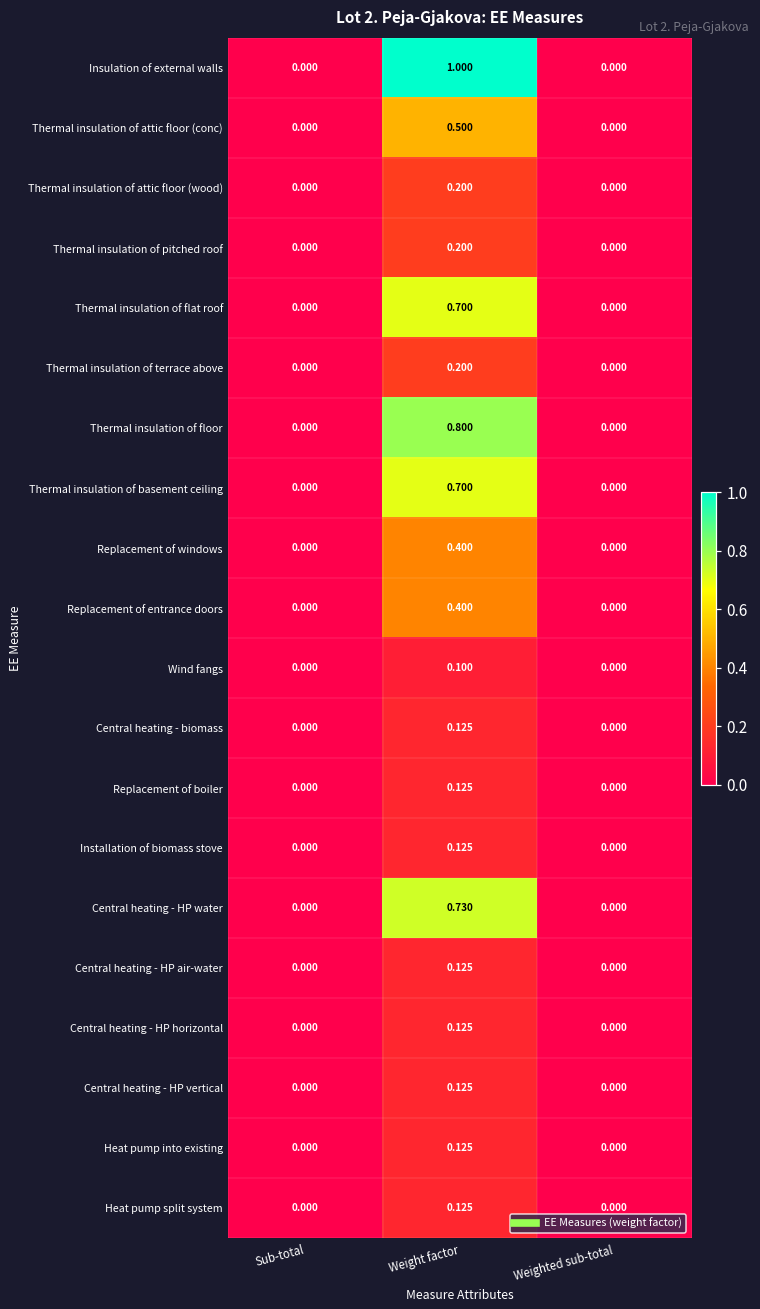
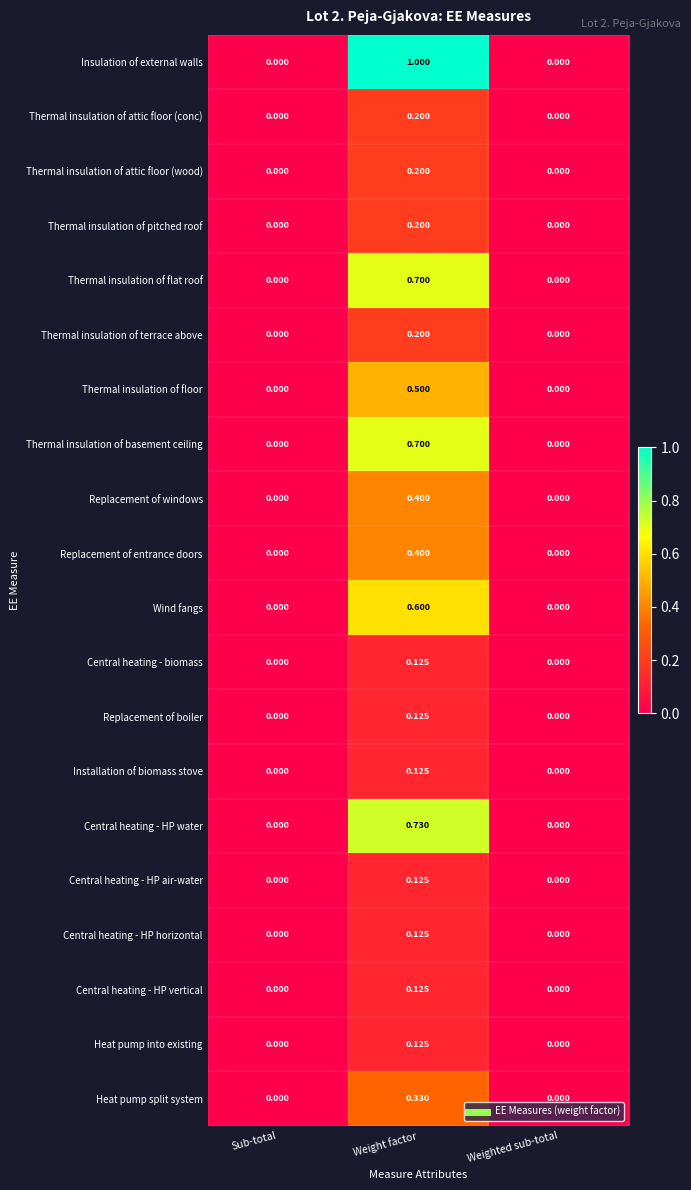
Thermal insulation of attic floor (conc), Weight factor: 0.500 -> 0.200
Thermal insulation of floor, Weight factor: 0.800 -> 0.500
Wind fangs, Weight factor: 0.100 -> 0.600
Heat pump split system, Weight factor: 0.125 -> 0.330
